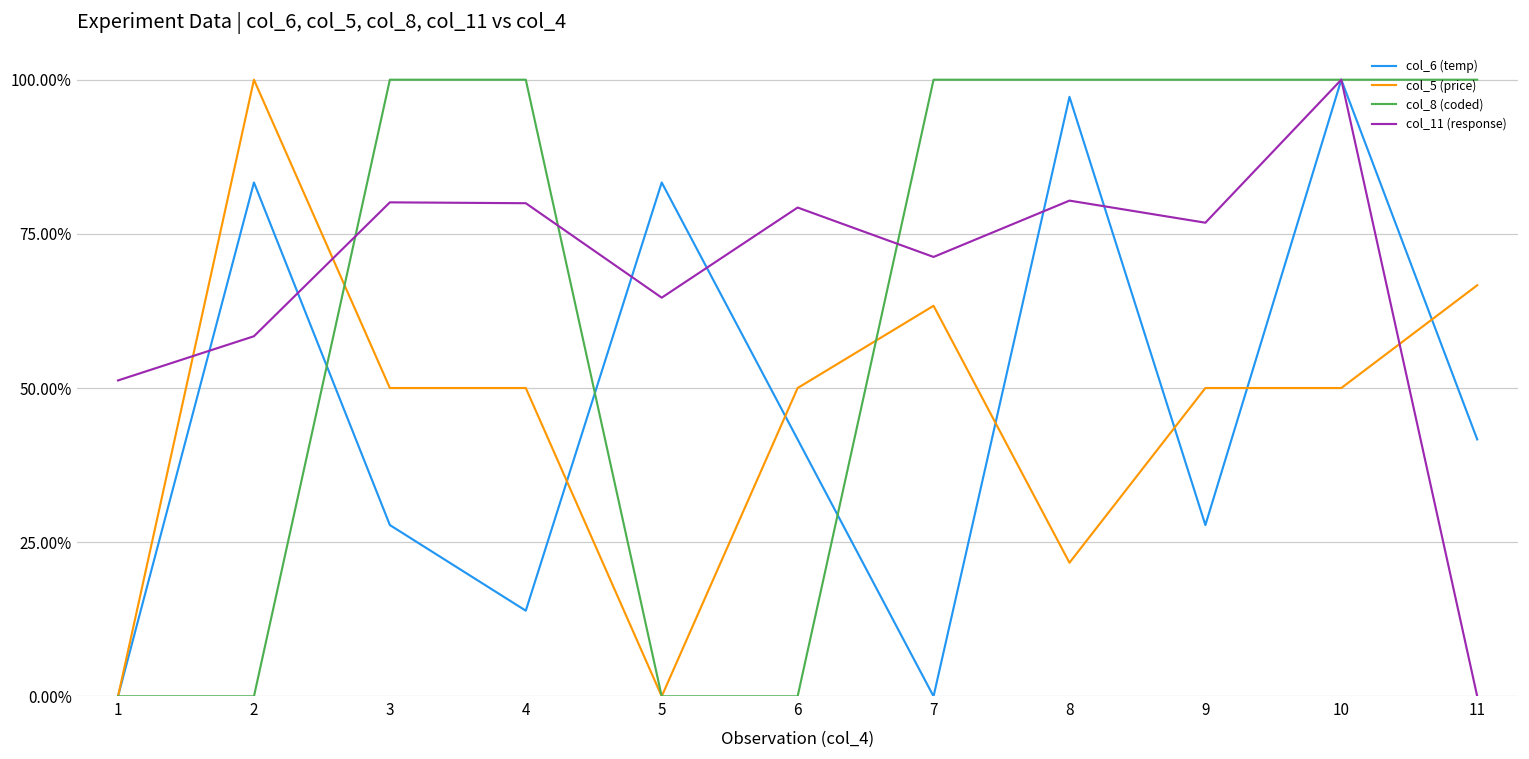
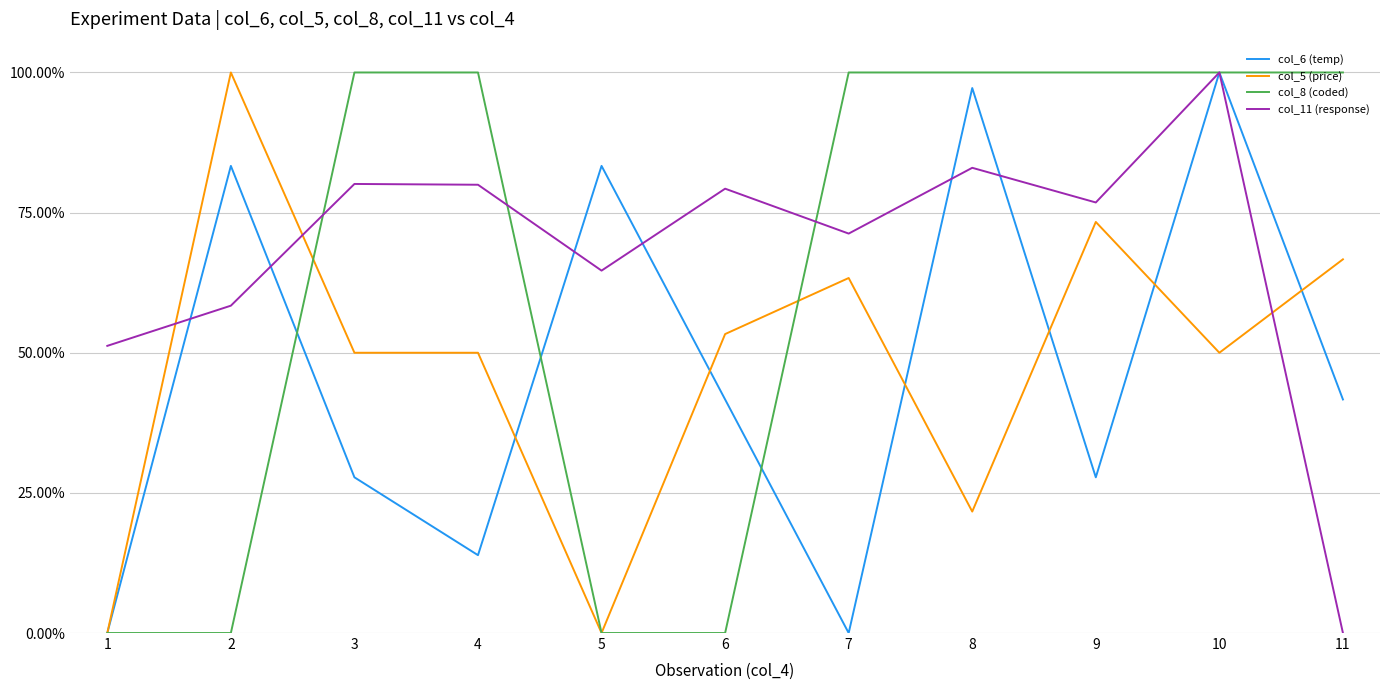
col_5 (price), 6: 50% -> 53%
col_11 (response), 8: 80% -> 83%
col_5 (price), 9: 50% -> 73%
